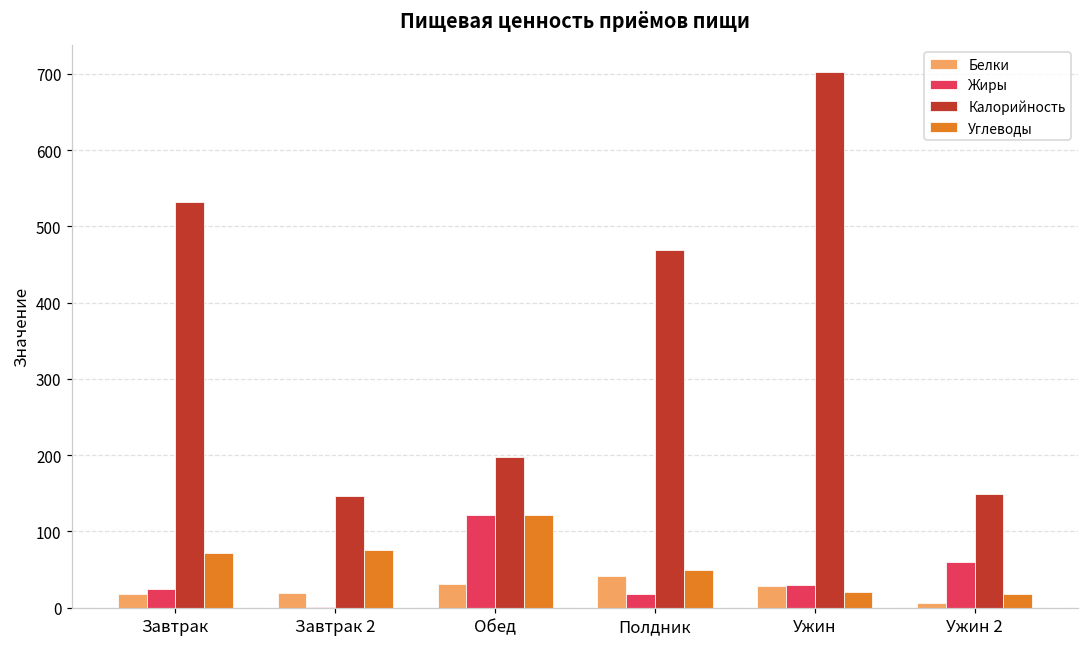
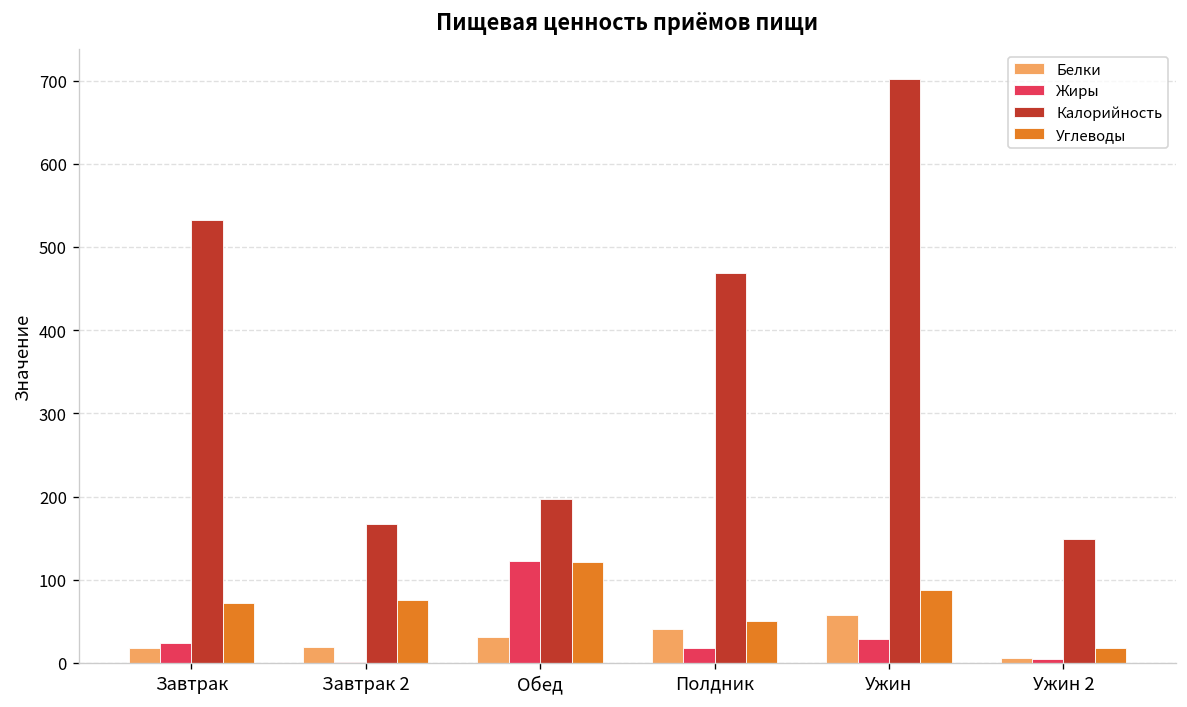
Калорийность, Завтрак 2: 150 -> 170
Белки, Ужин: 30 -> 60
Углеводы, Ужин: 20 -> 90
Жиры, Ужин 2: 60 -> 10
